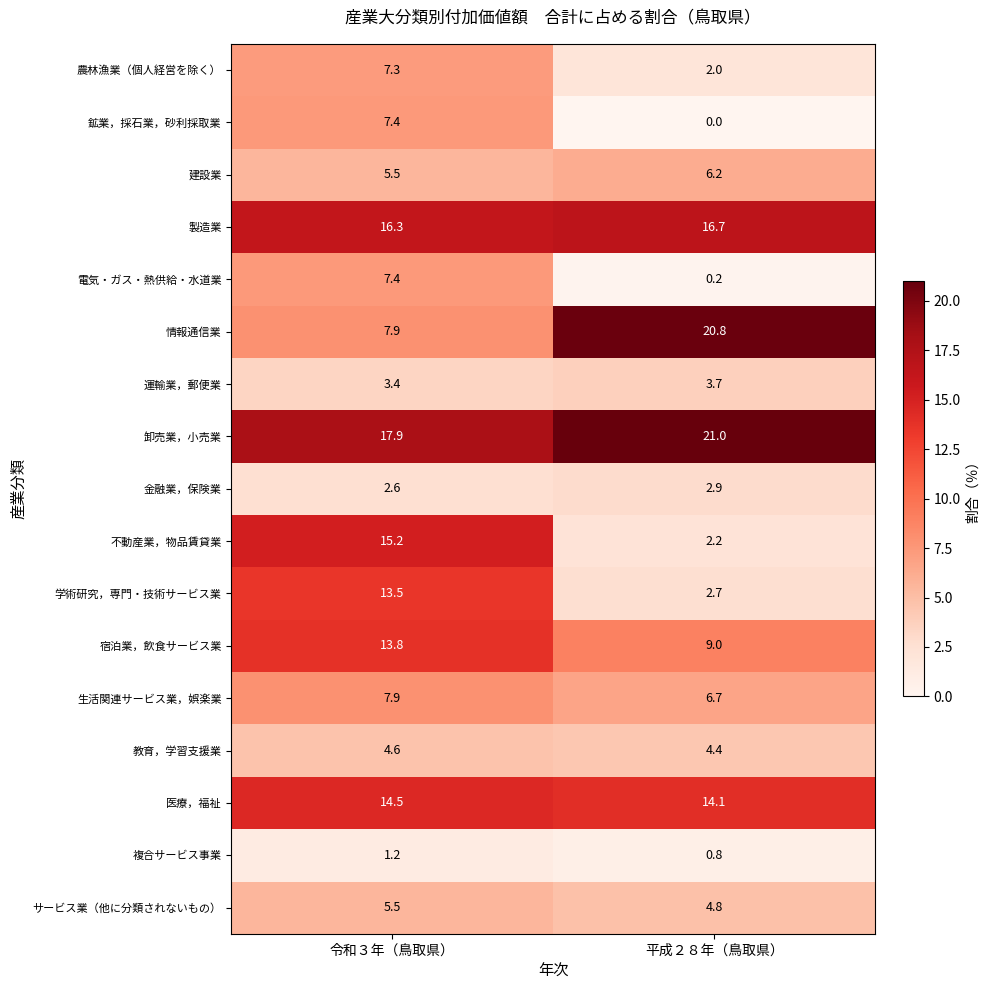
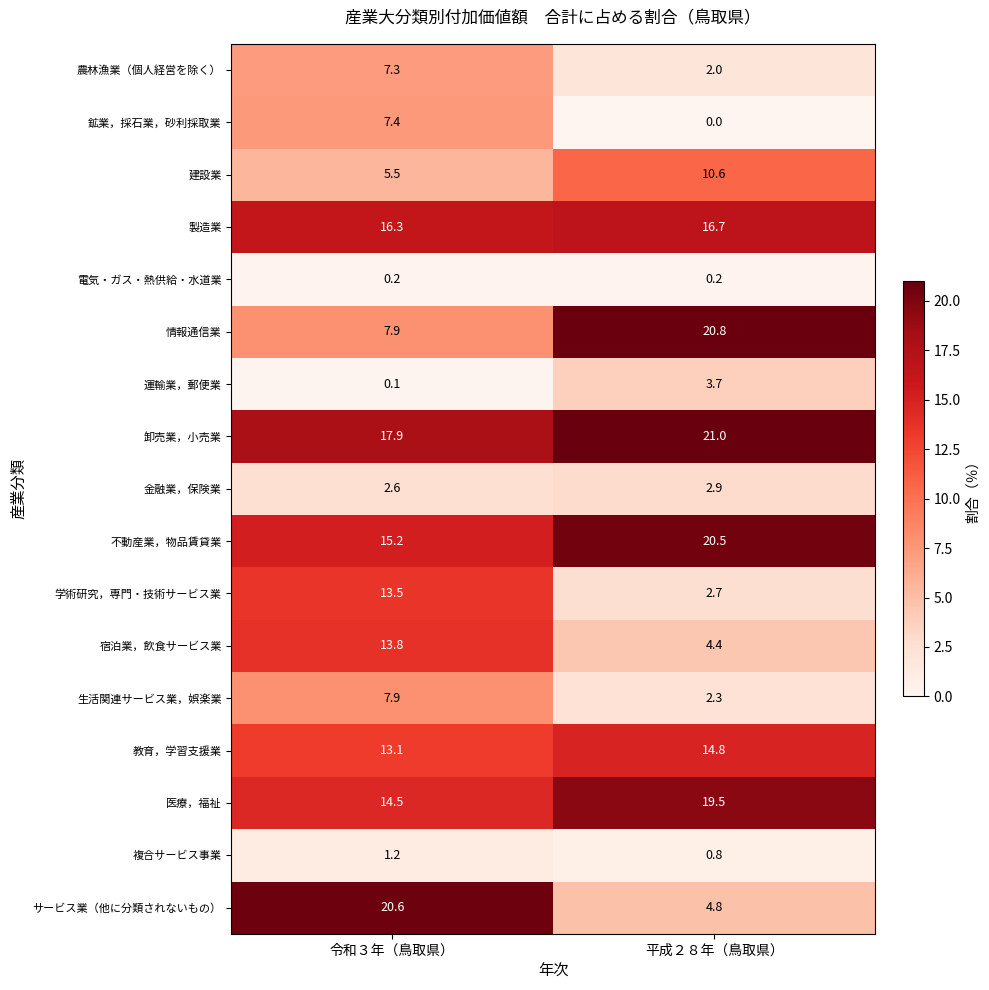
建設業, 平成２８年（鳥取県）: 6.2 -> 10.6
電気・ガス・熱供給・水道業, 令和３年（鳥取県）: 7.4 -> 0.2
運輸業，郵便業, 令和３年（鳥取県）: 3.4 -> 0.1
不動産業，物品賃貸業, 平成２８年（鳥取県）: 2.2 -> 20.5
宿泊業，飲食サービス業, 平成２８年（鳥取県）: 9.0 -> 4.4
生活関連サービス業，娯楽業, 平成２８年（鳥取県）: 6.7 -> 2.3
教育，学習支援業, 令和３年（鳥取県）: 4.6 -> 13.1
教育，学習支援業, 平成２８年（鳥取県）: 4.4 -> 14.8
医療，福祉, 平成２８年（鳥取県）: 14.1 -> 19.5
サービス業（他に分類されないもの）, 令和３年（鳥取県）: 5.5 -> 20.6
